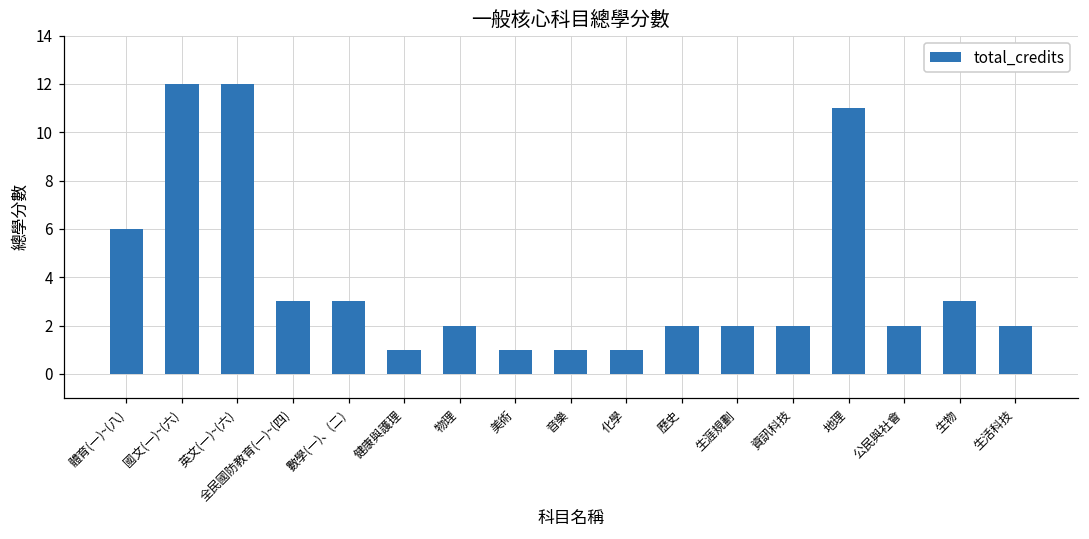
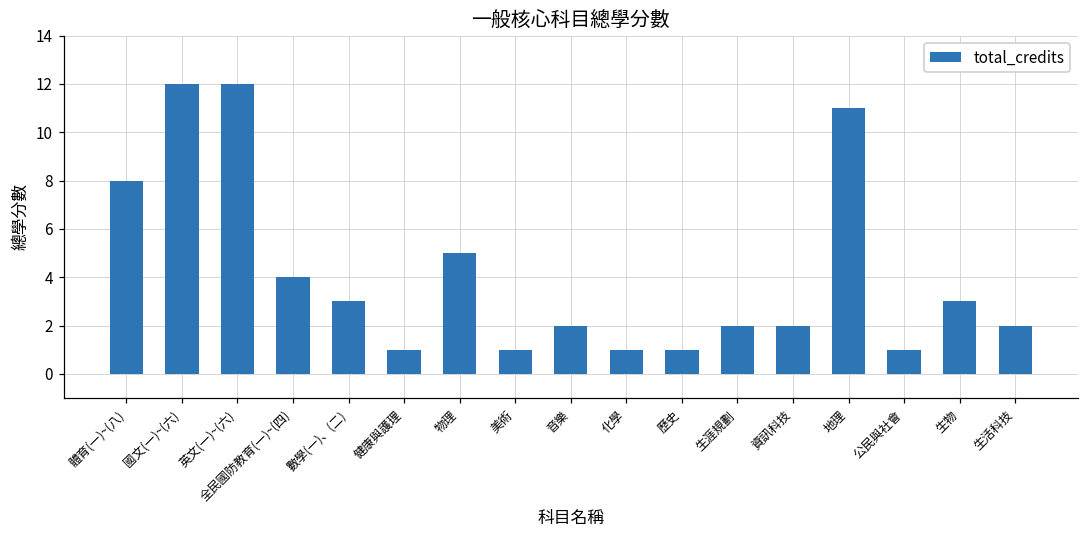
體育(一)~(八): 6 -> 8
全民國防教育(一)~(四): 3 -> 4
物理: 2 -> 5
音樂: 1 -> 2
歷史: 2 -> 1
公民與社會: 2 -> 1
